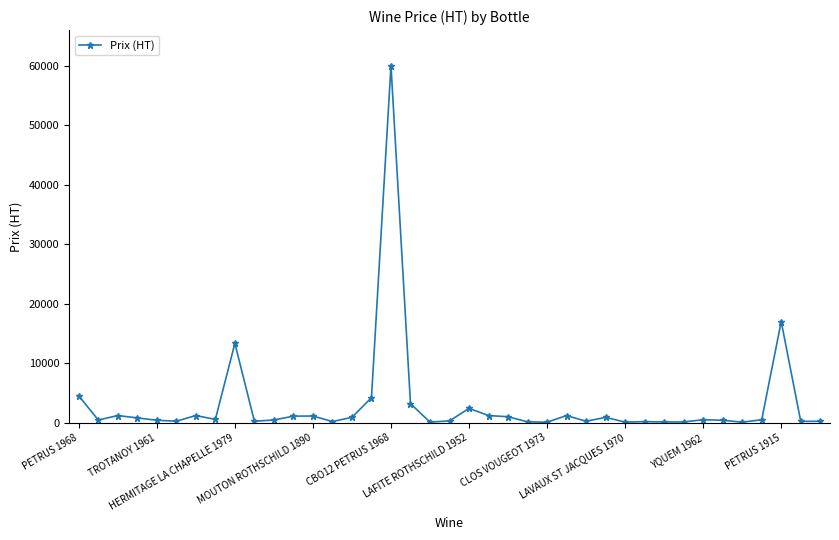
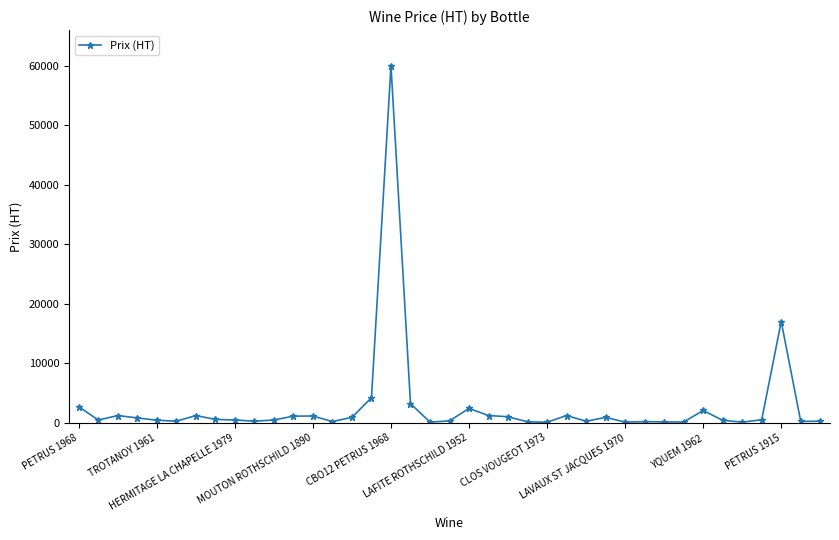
PETRUS 1968: 5000 -> 3000
HERMITAGE LA CHAPELLE 1979: 13000 -> 0
YQUEM 1962: 1000 -> 2000
